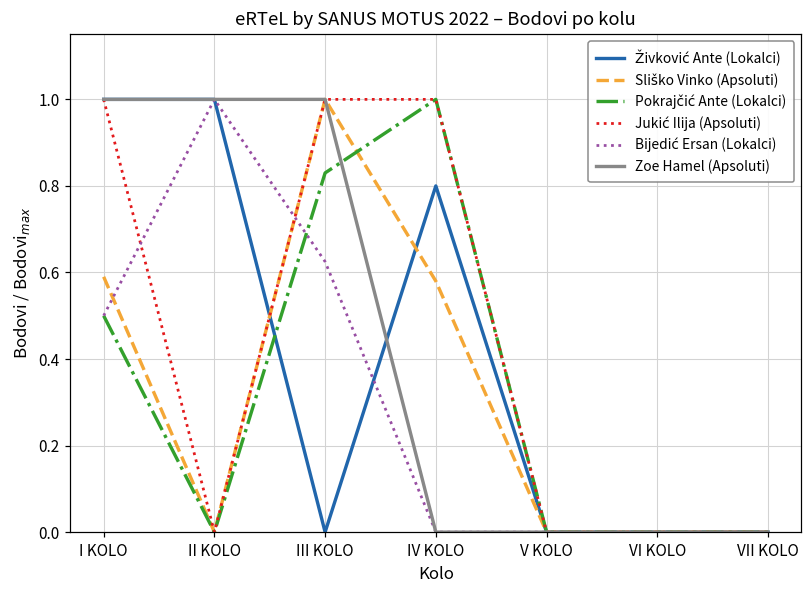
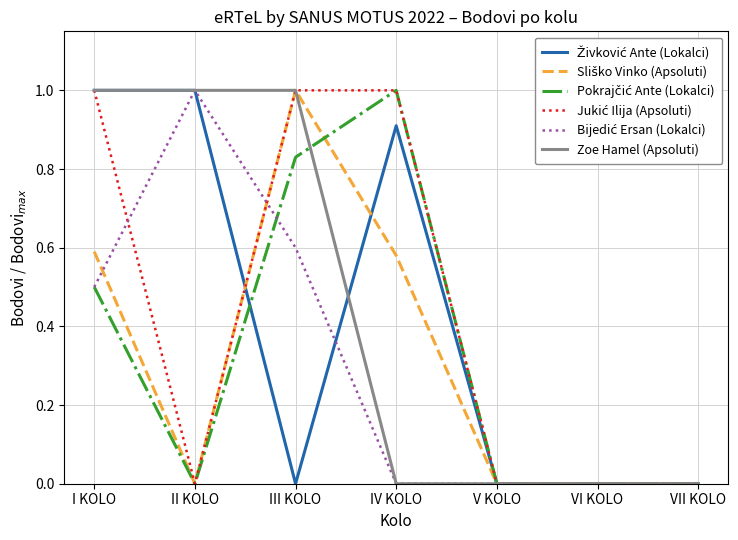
Bijedić Ersan (Lokalci), III KOLO: 0.63 -> 0.60
Živković Ante (Lokalci), IV KOLO: 0.80 -> 0.91
